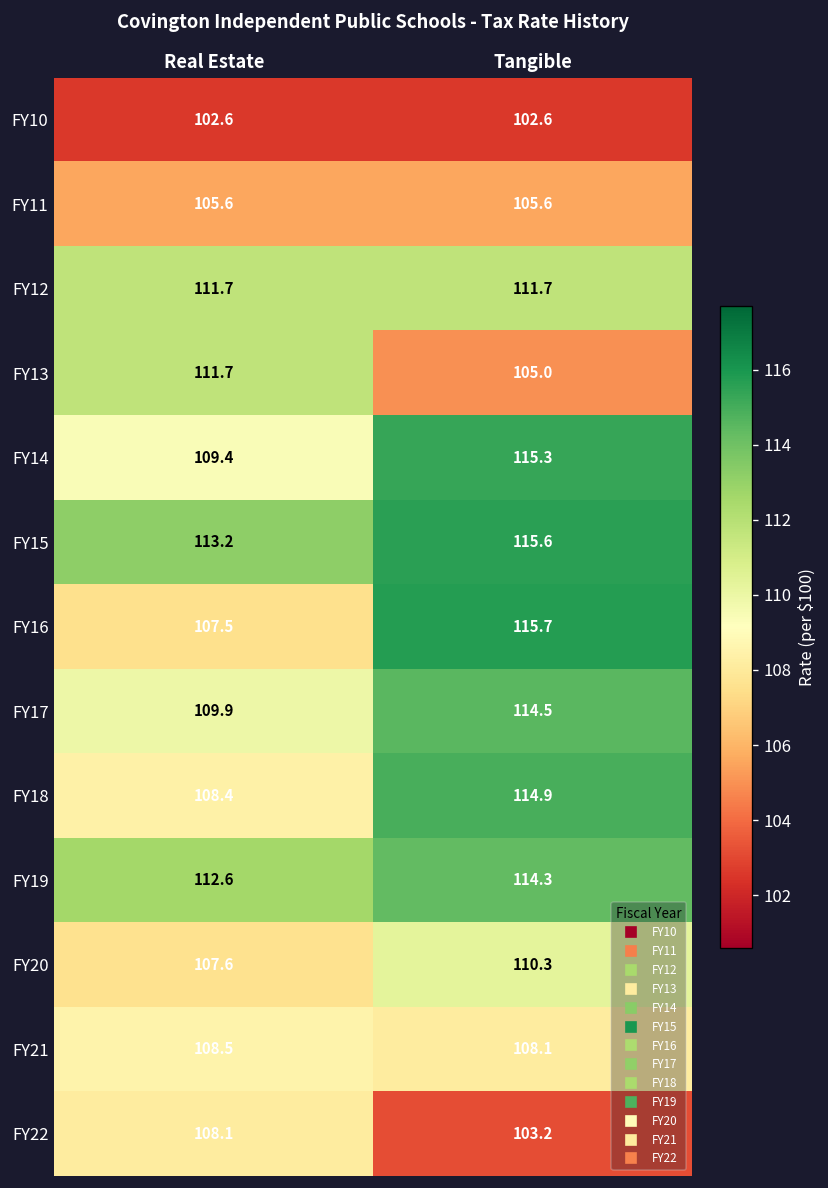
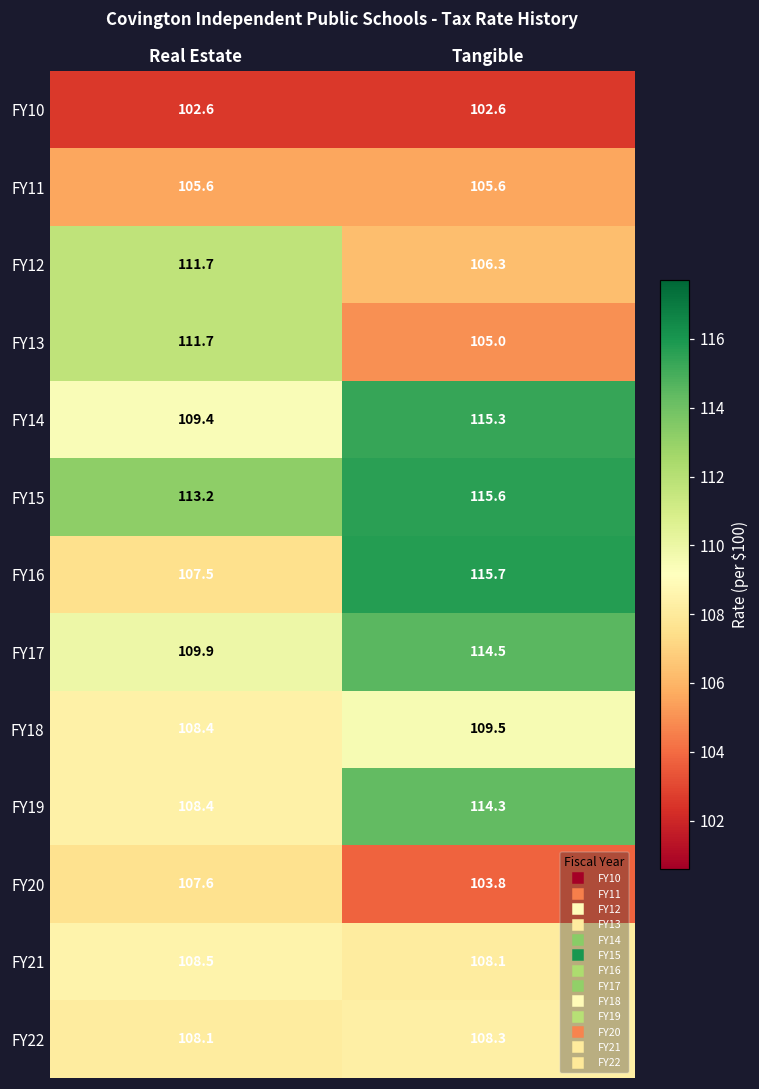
FY12, Tangible: 111.7 -> 106.3
FY18, Tangible: 114.9 -> 109.5
FY19, Real Estate: 112.6 -> 108.4
FY20, Tangible: 110.3 -> 103.8
FY22, Tangible: 103.2 -> 108.3
